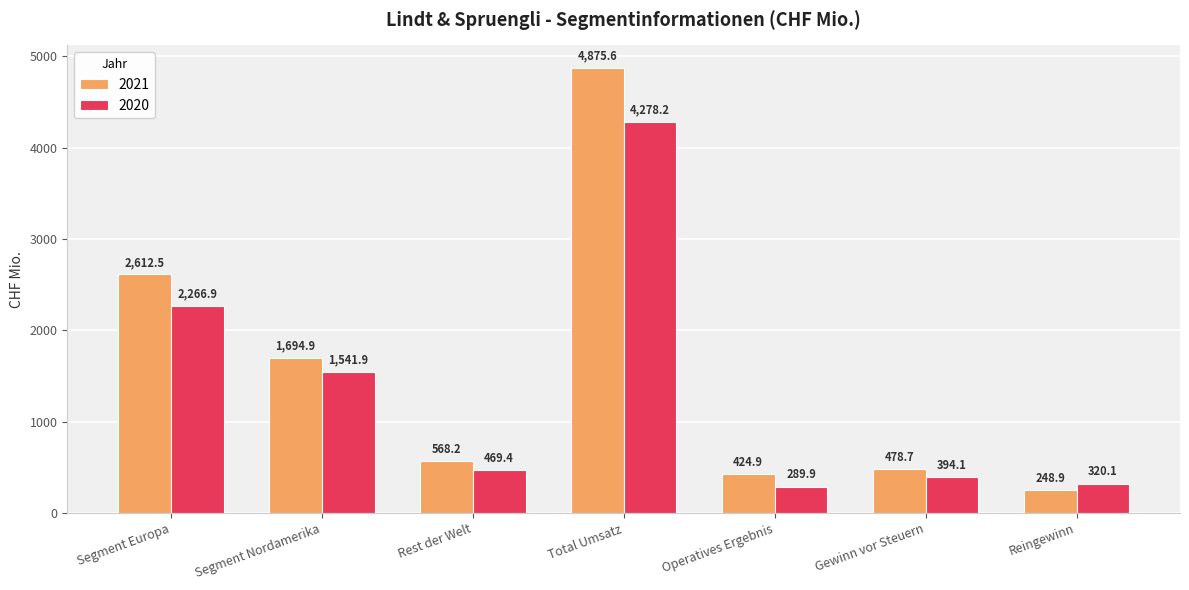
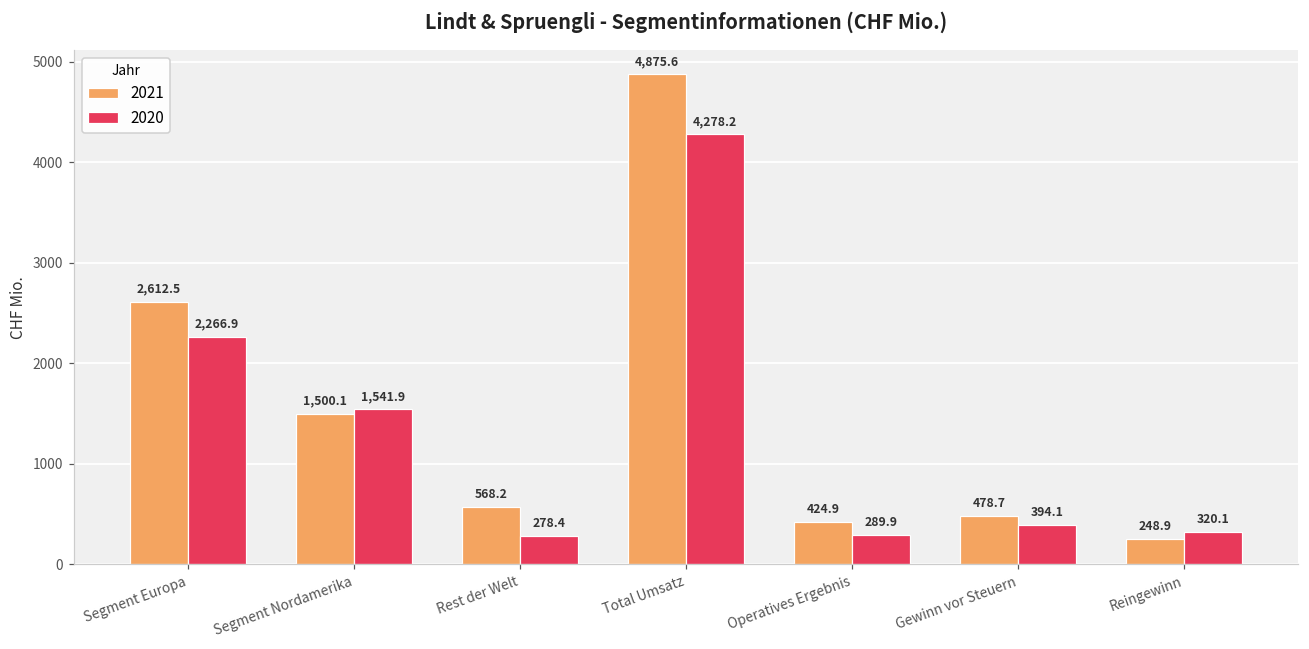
2021, Segment Nordamerika: 1,694.9 -> 1,500.1
2020, Rest der Welt: 469.4 -> 278.4
